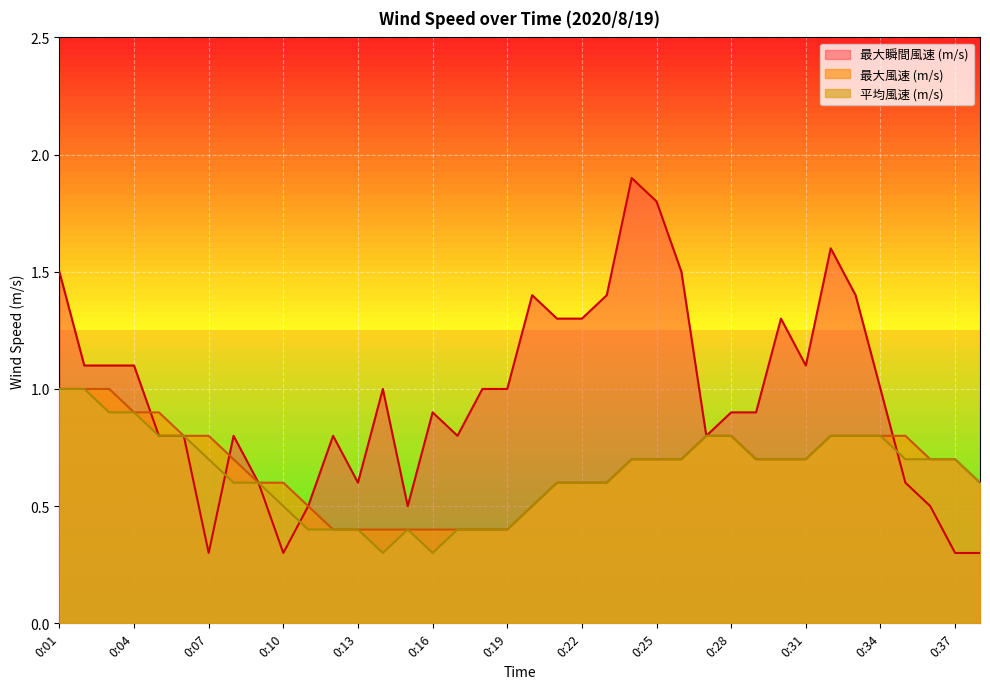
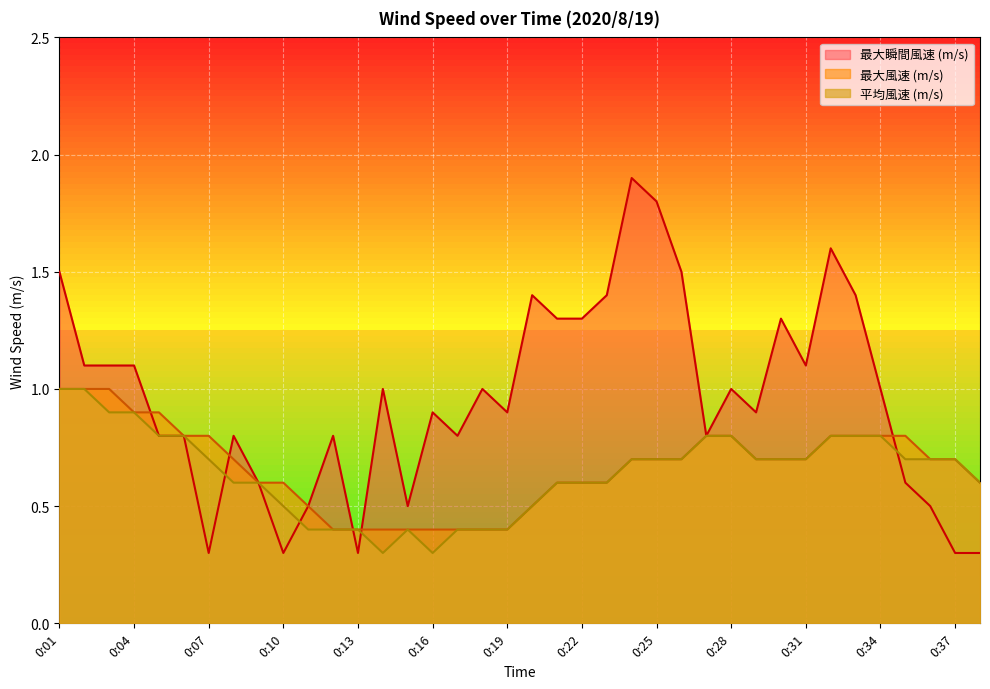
最大瞬間風速 (m/s), 0:13: 0.6 -> 0.3
最大瞬間風速 (m/s), 0:19: 1.0 -> 0.9
最大瞬間風速 (m/s), 0:28: 0.9 -> 1.0
